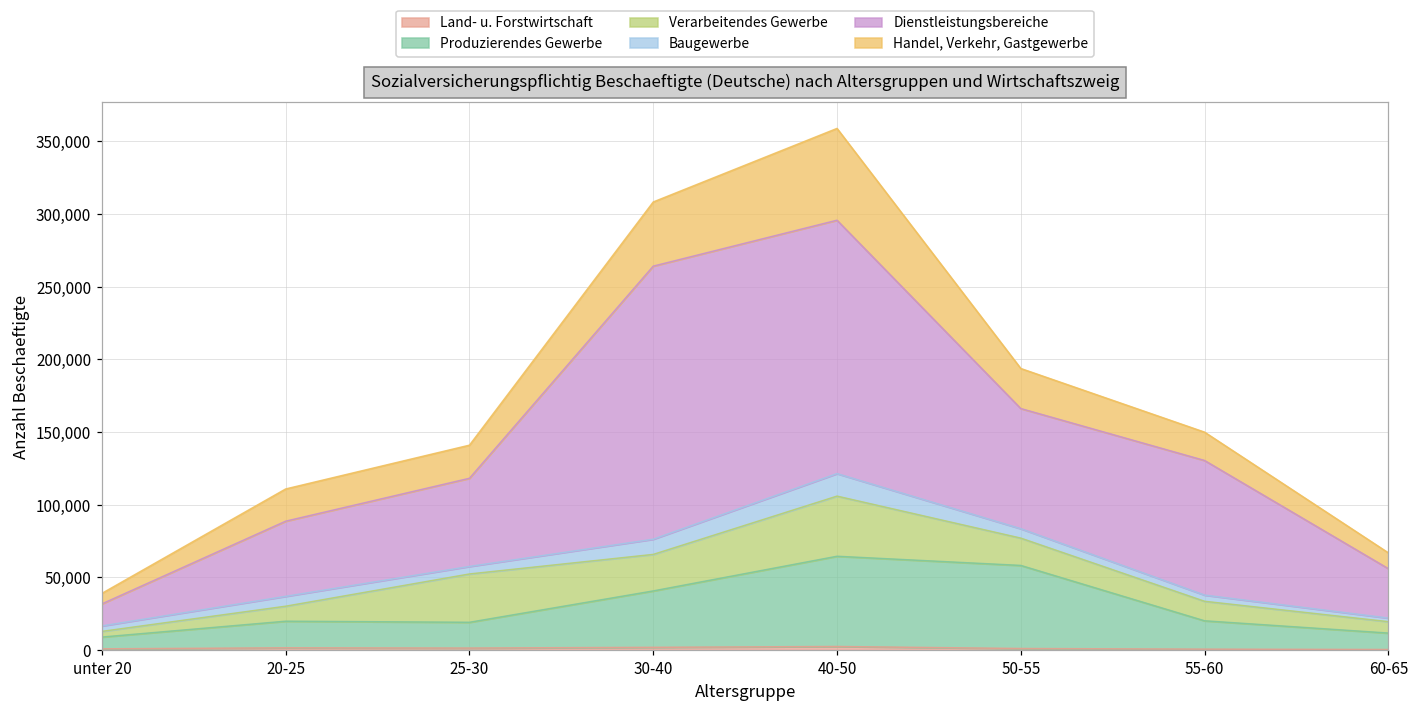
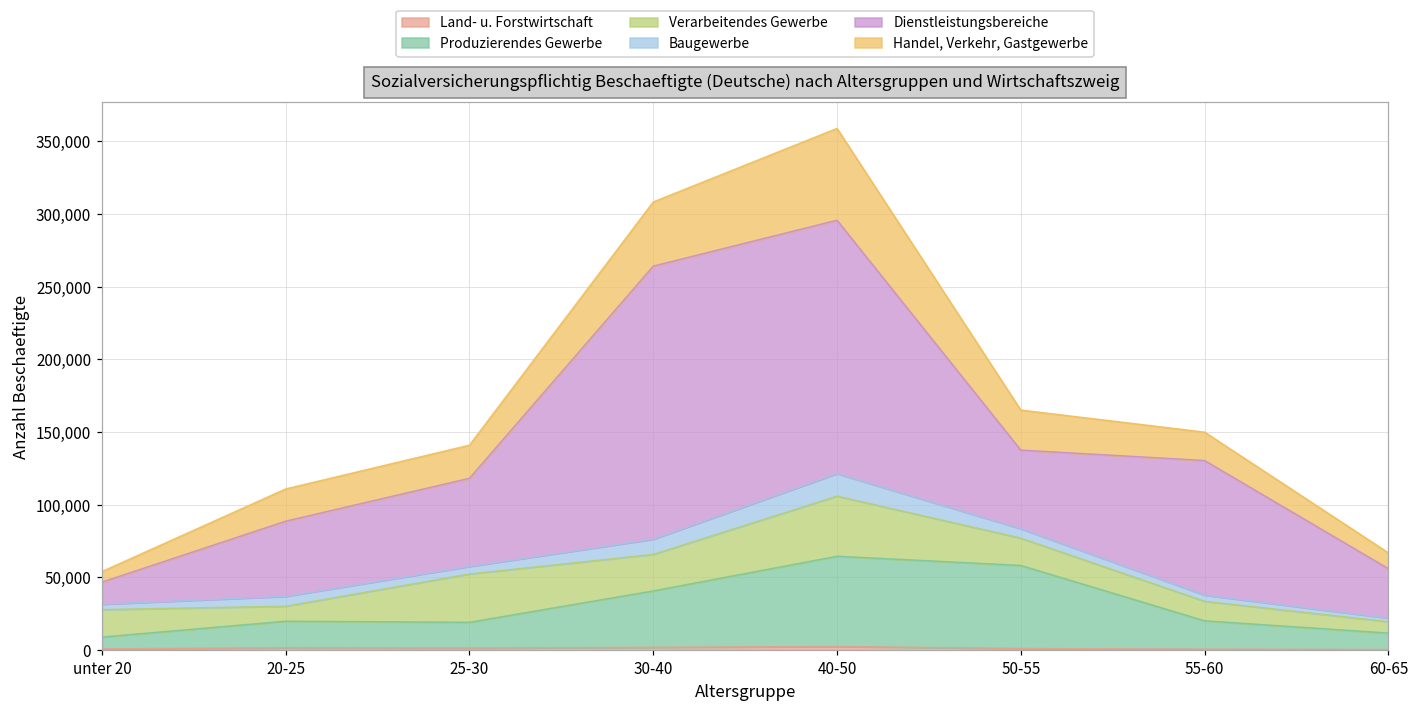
Verarbeitendes Gewerbe, unter 20: 4,000 -> 19,000
Dienstleistungsbereiche, 50-55: 83,000 -> 54,000
